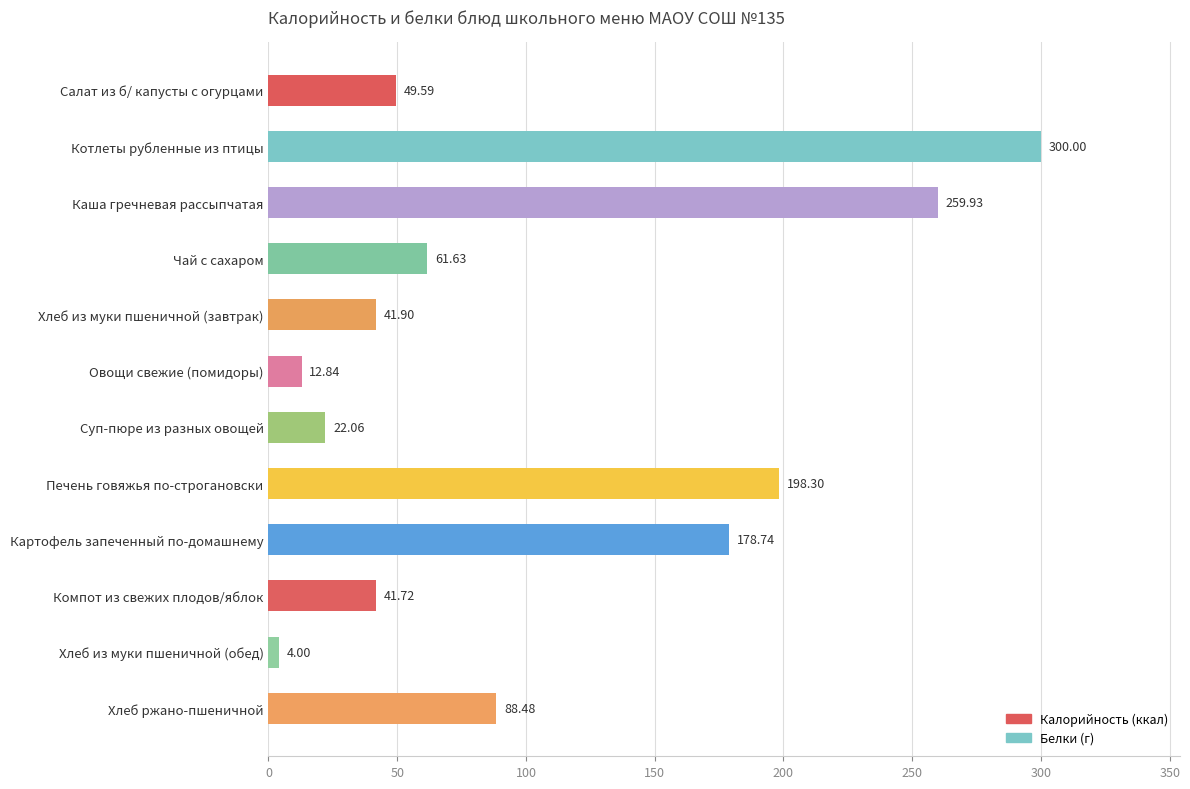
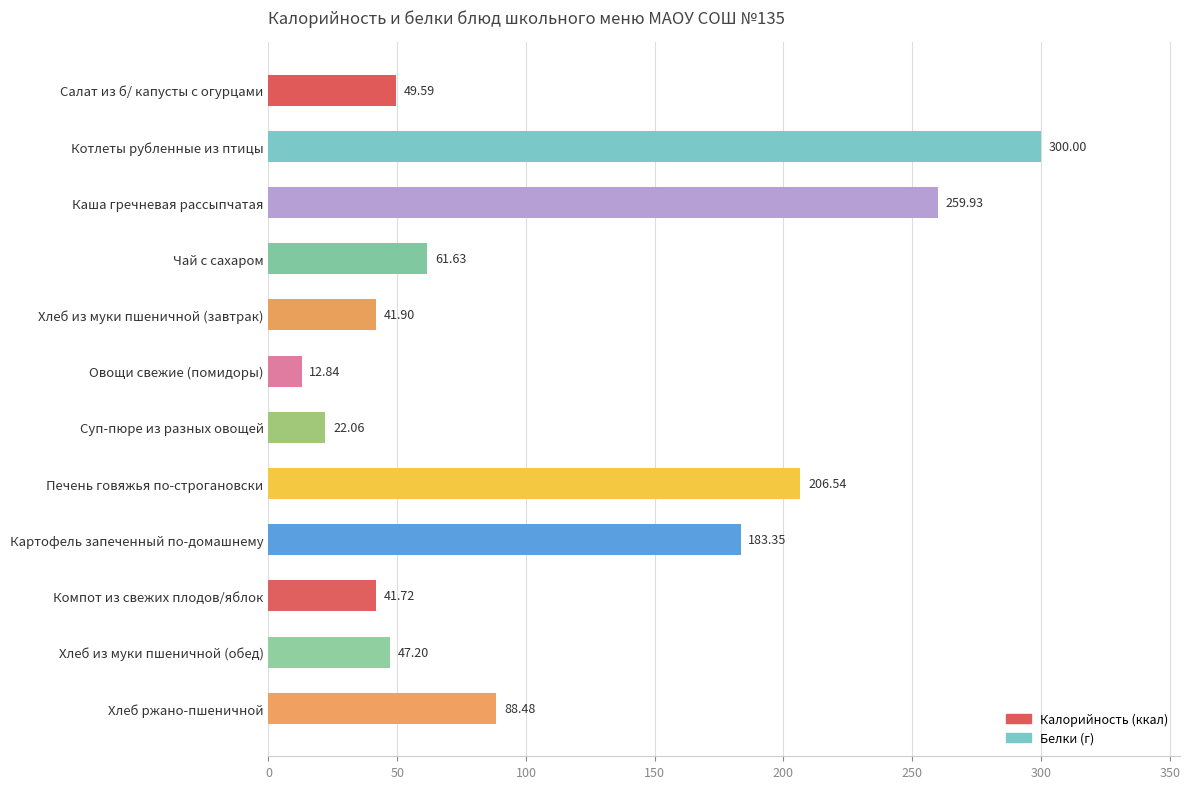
Печень говяжья по-строгановски: 198.30 -> 206.54
Картофель запеченный по-домашнему: 178.74 -> 183.35
Хлеб из муки пшеничной (обед): 4.00 -> 47.20
